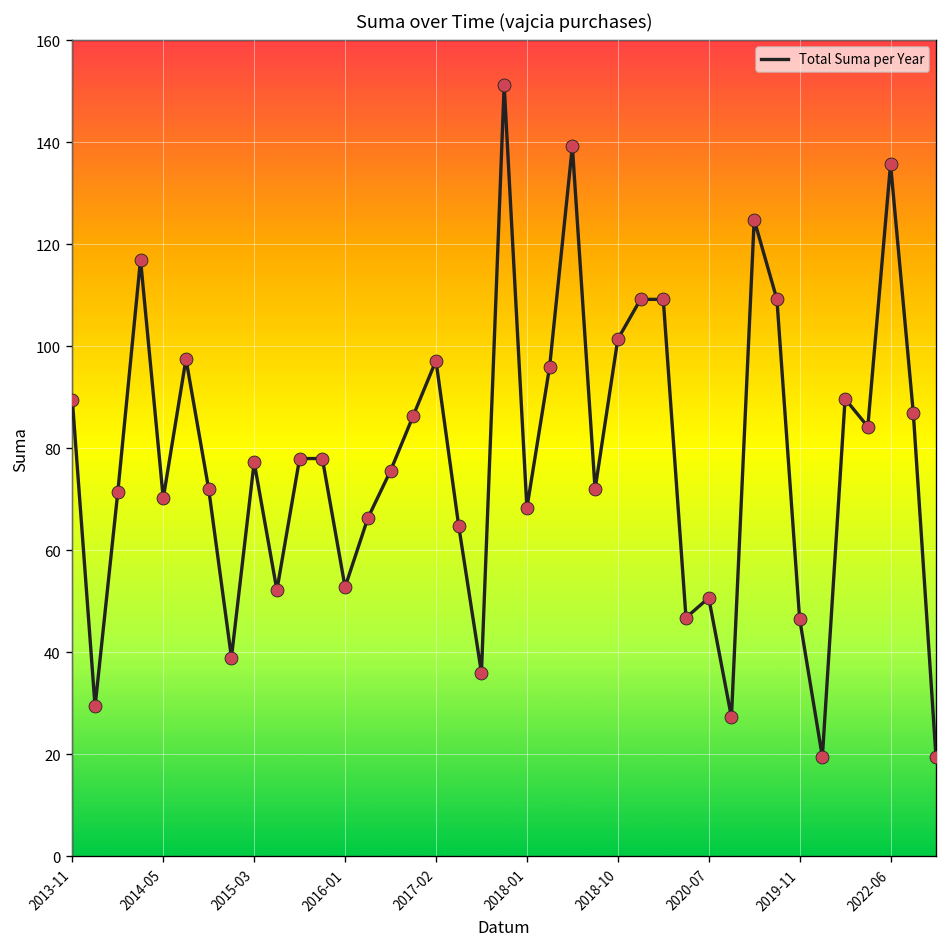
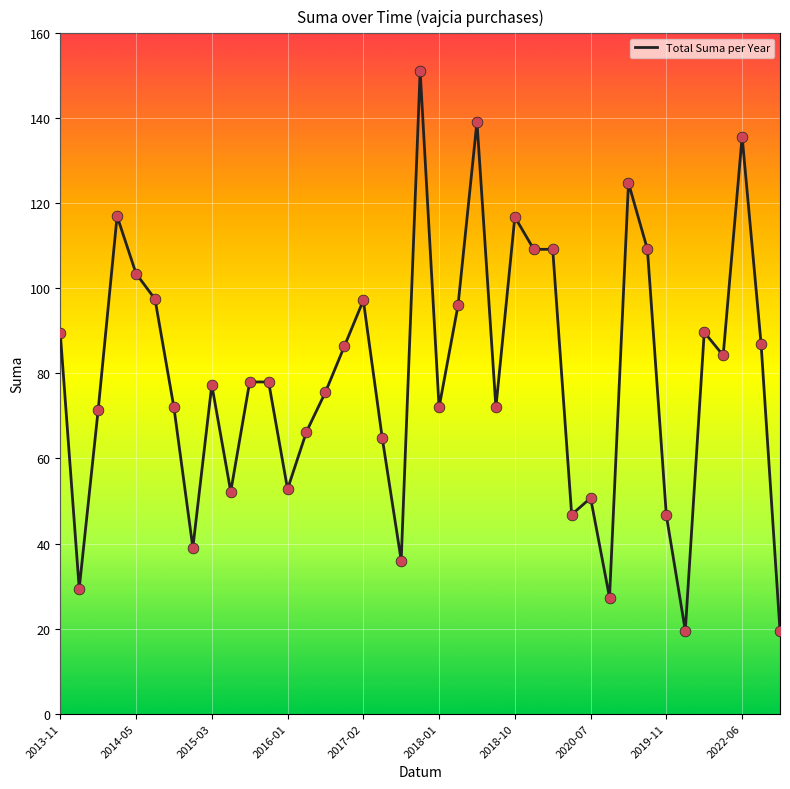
2014-05: 70 -> 104
2018-01: 68 -> 72
2018-10: 101 -> 117
